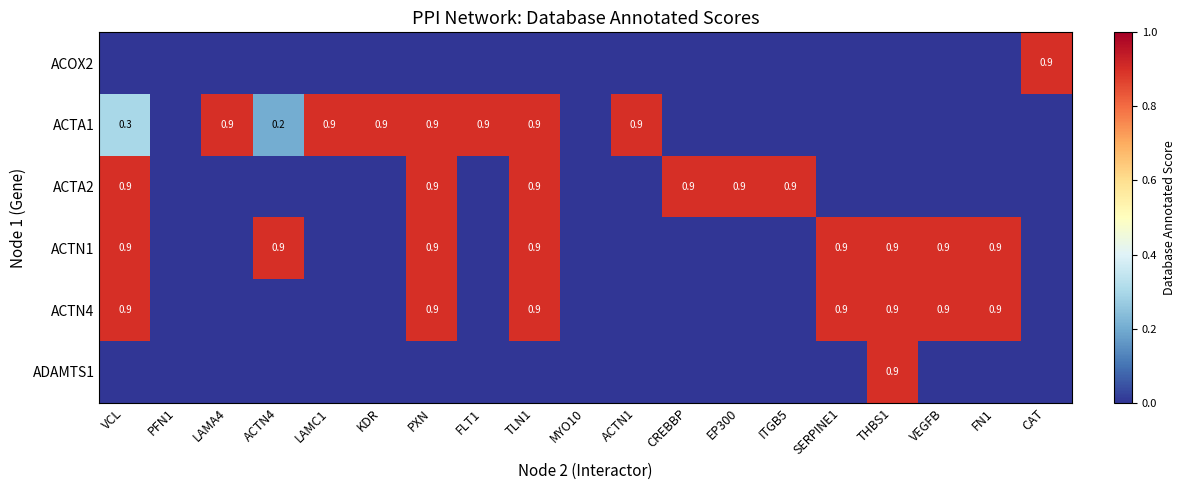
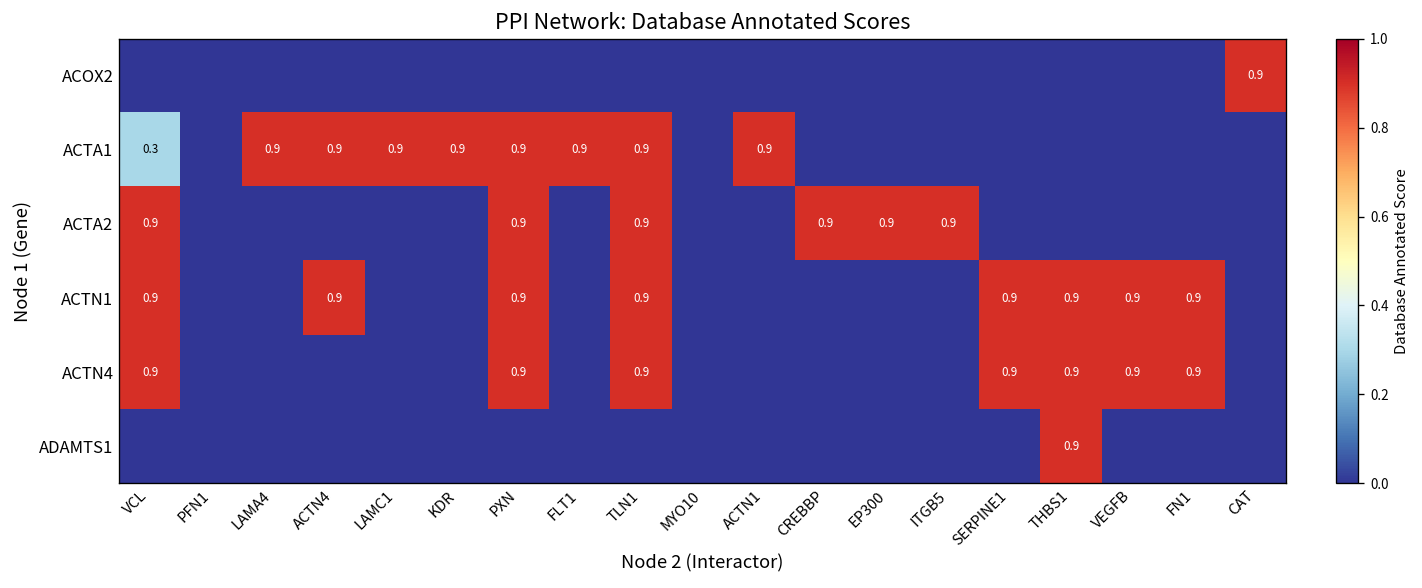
ACTA1, ACTN4: 0.2 -> 0.9
